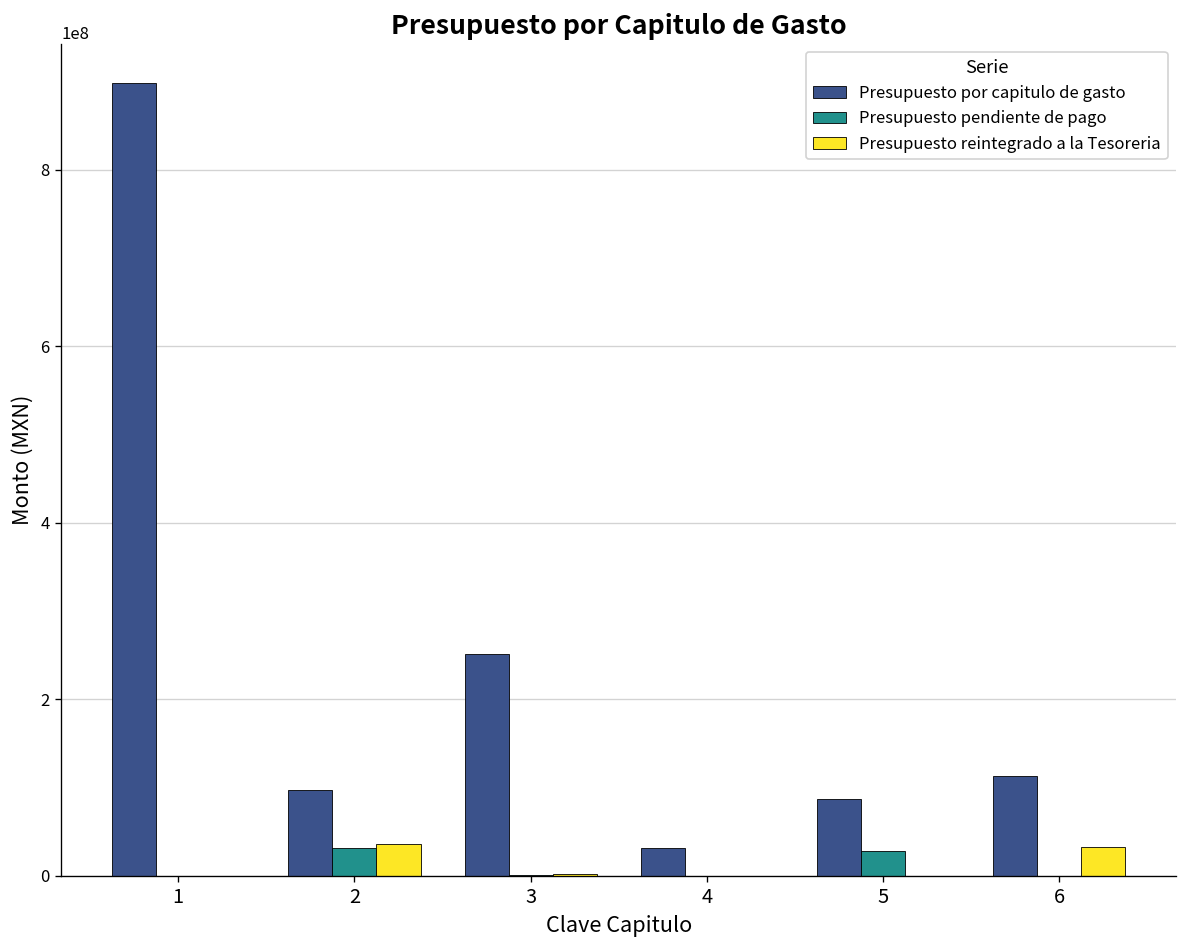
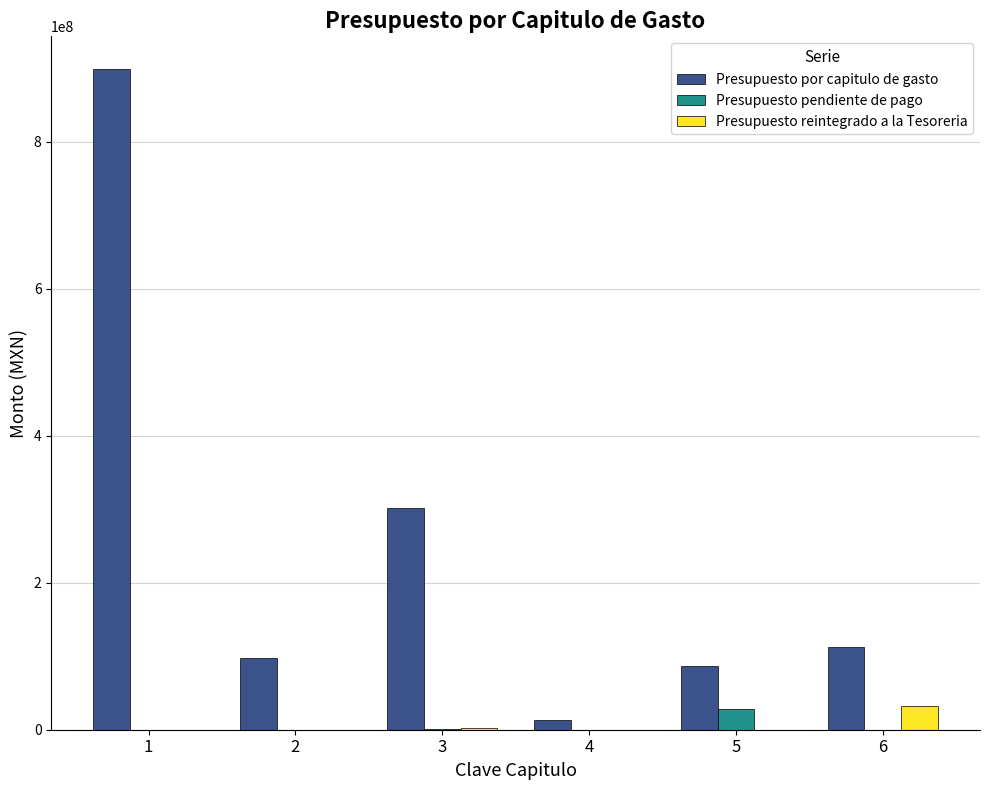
Presupuesto pendiente de pago, 2: 30000000 -> 0
Presupuesto reintegrado a la Tesoreria, 2: 40000000 -> 0
Presupuesto por capitulo de gasto, 3: 250000000 -> 300000000
Presupuesto por capitulo de gasto, 4: 30000000 -> 10000000
